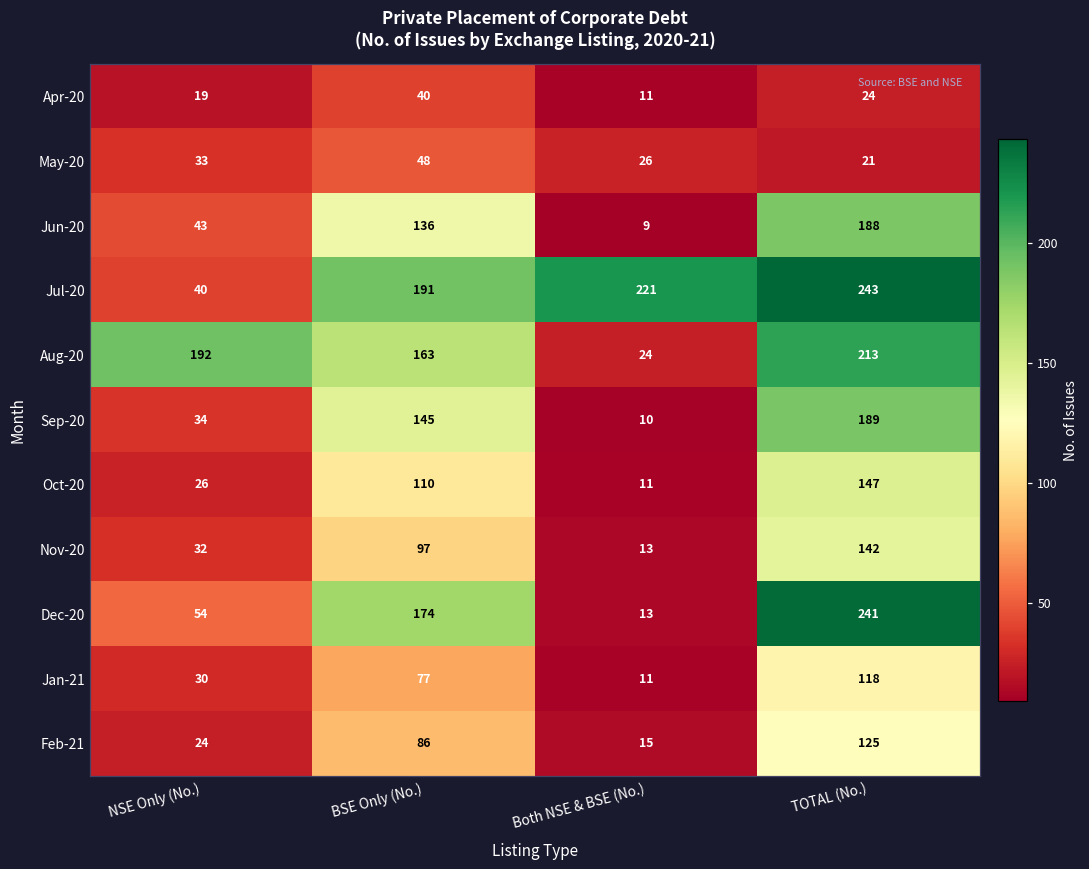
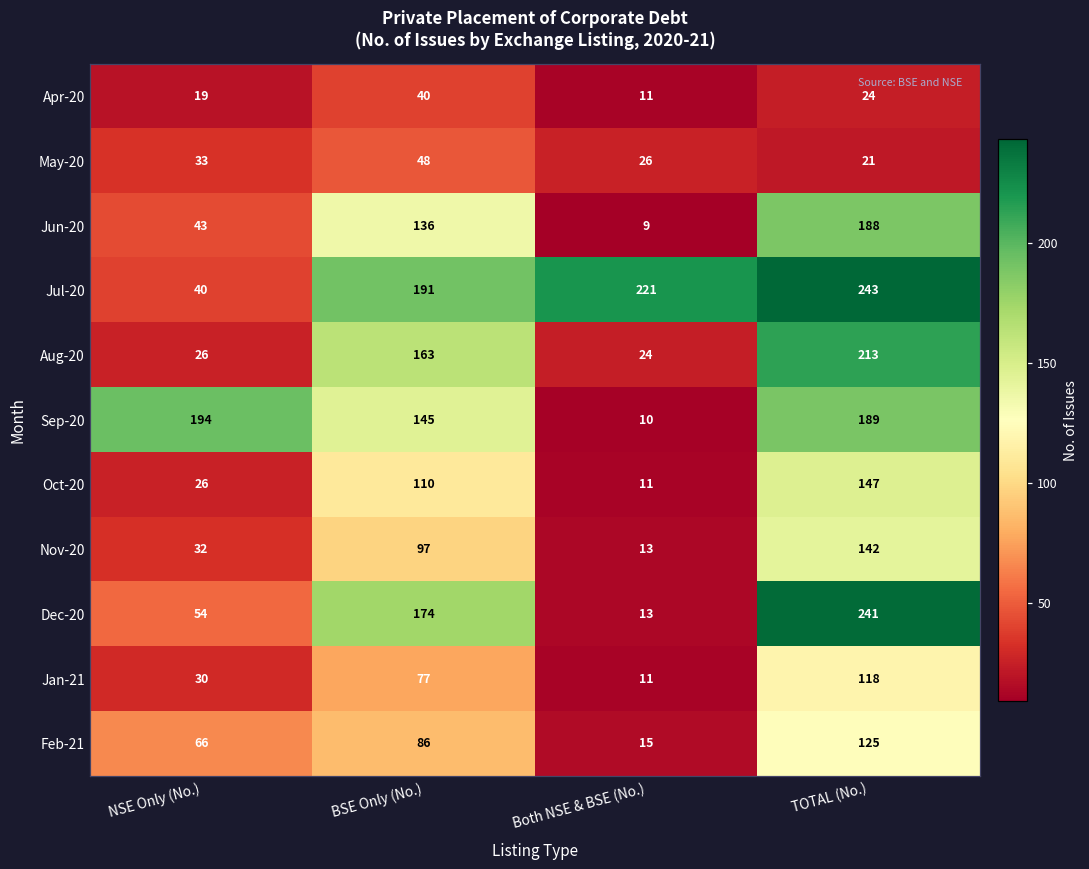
Aug-20, NSE Only (No.): 192 -> 26
Sep-20, NSE Only (No.): 34 -> 194
Feb-21, NSE Only (No.): 24 -> 66
